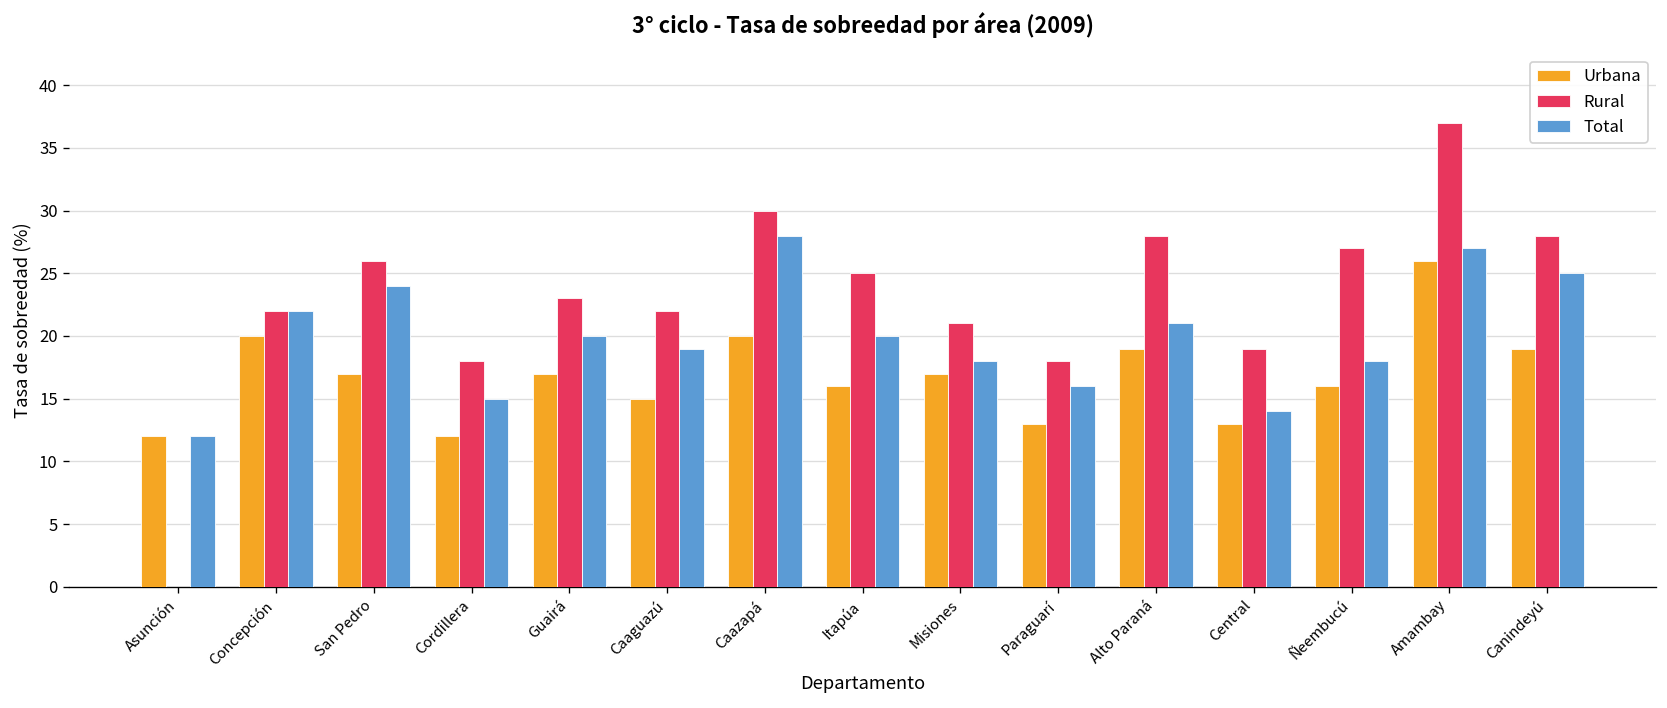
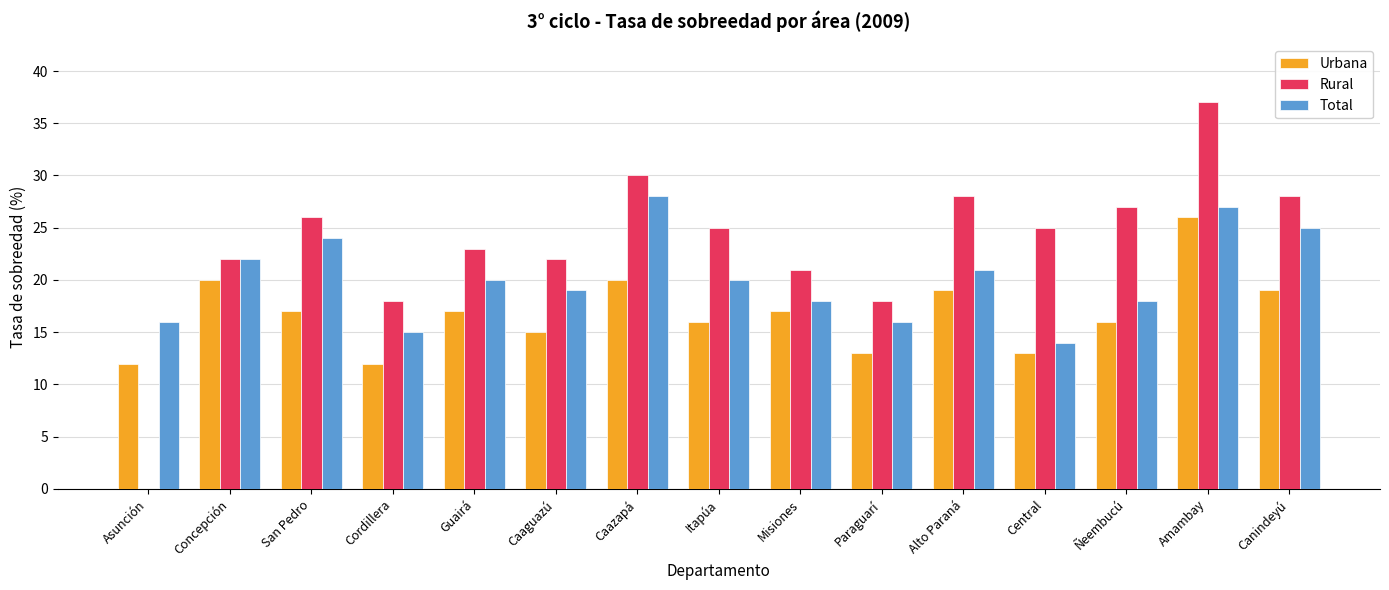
Total, Asunción: 12 -> 16
Rural, Central: 19 -> 25
